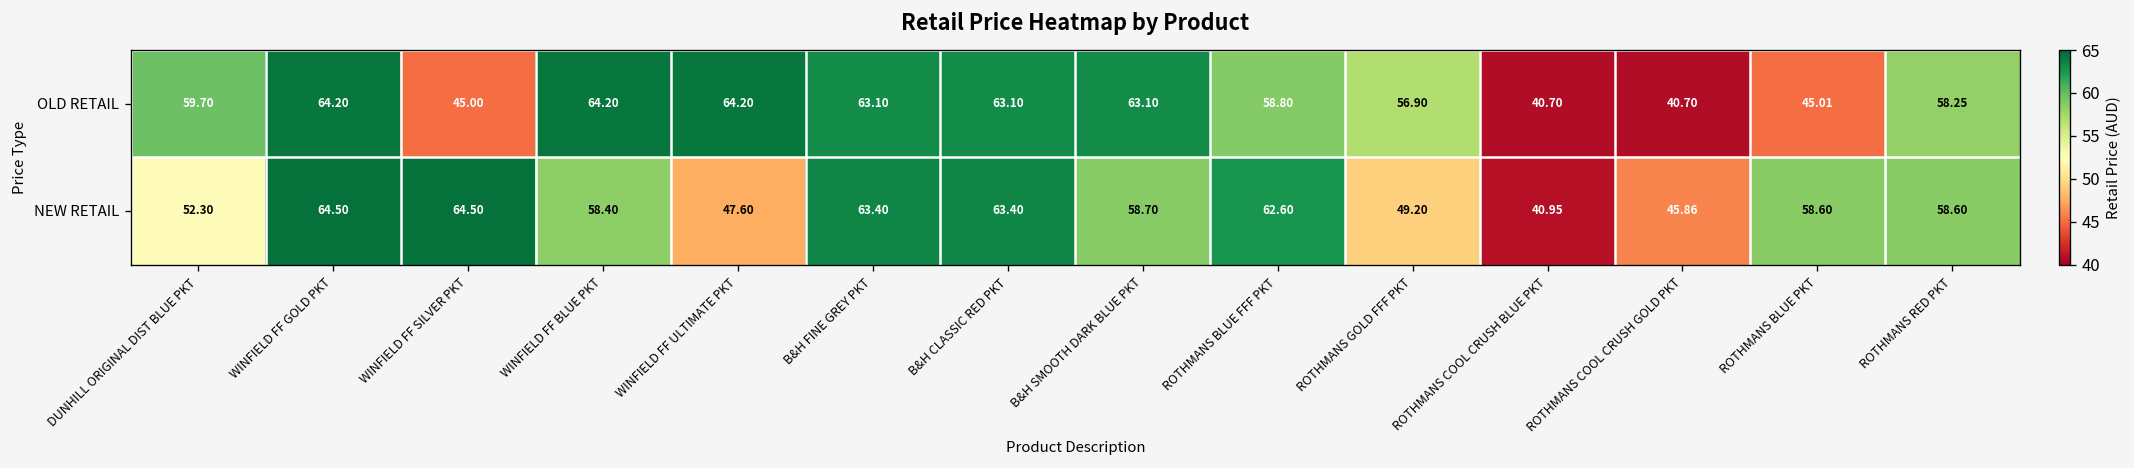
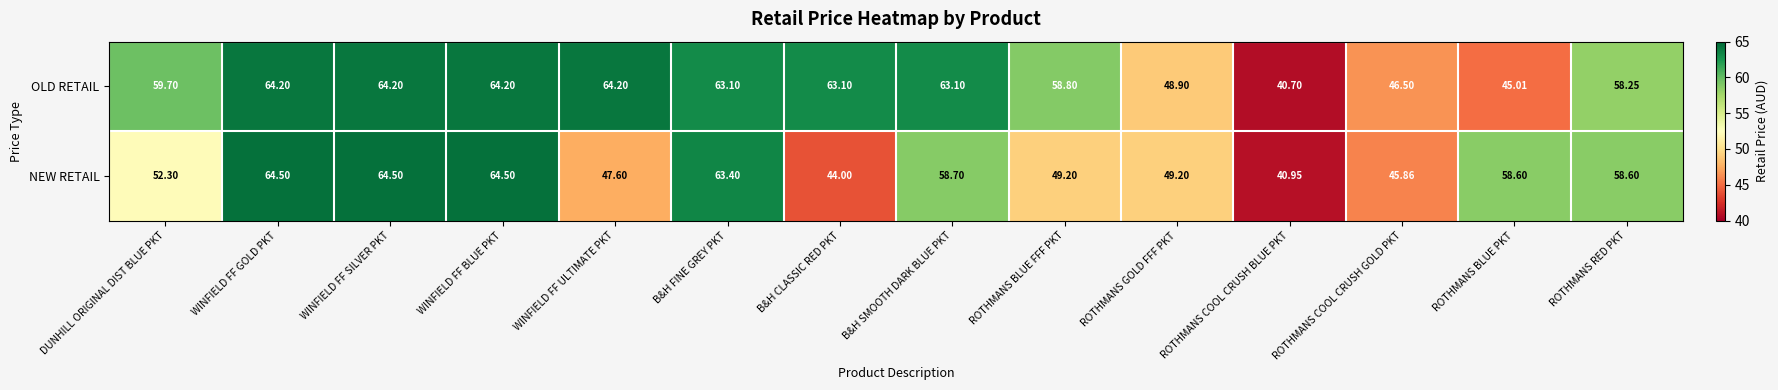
OLD RETAIL, WINFIELD FF SILVER PKT: 45.00 -> 64.20
OLD RETAIL, ROTHMANS GOLD FFF PKT: 56.90 -> 48.90
OLD RETAIL, ROTHMANS COOL CRUSH GOLD PKT: 40.70 -> 46.50
NEW RETAIL, WINFIELD FF BLUE PKT: 58.40 -> 64.50
NEW RETAIL, B&H CLASSIC RED PKT: 63.40 -> 44.00
NEW RETAIL, ROTHMANS BLUE FFF PKT: 62.60 -> 49.20
